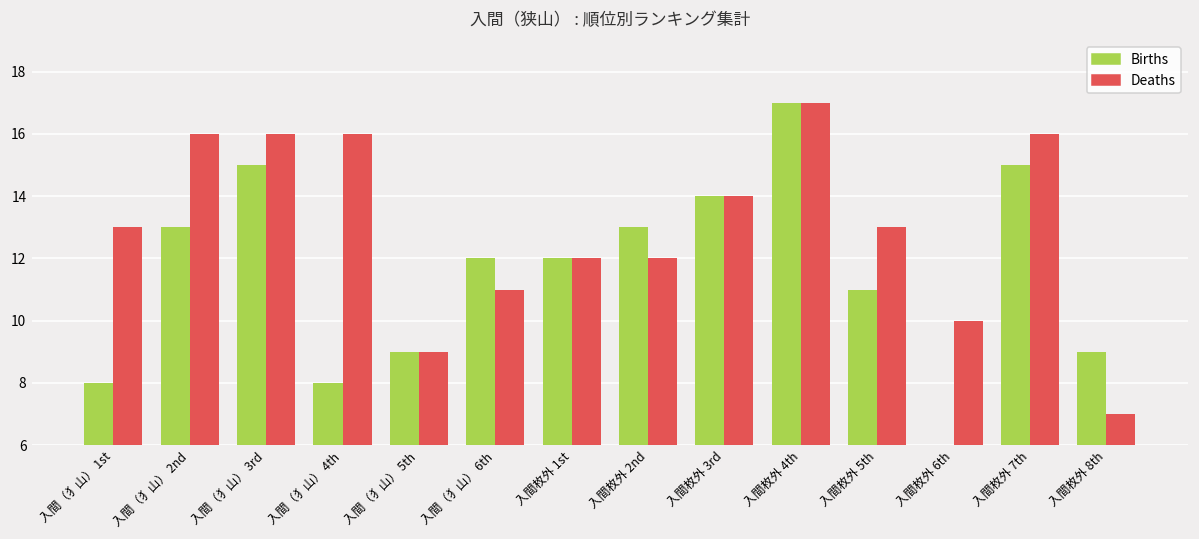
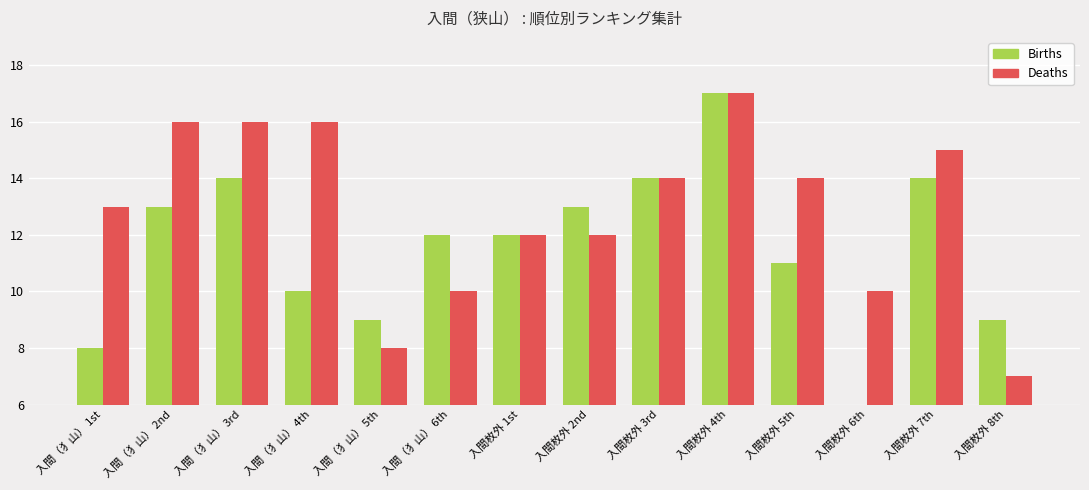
Births, 入間（犭山） 3rd: 15 -> 14
Births, 入間（犭山） 4th: 8 -> 10
Deaths, 入間（犭山） 5th: 9 -> 8
Deaths, 入間（犭山） 6th: 11 -> 10
Deaths, 入間枚外 5th: 13 -> 14
Births, 入間枚外 7th: 15 -> 14
Deaths, 入間枚外 7th: 16 -> 15
